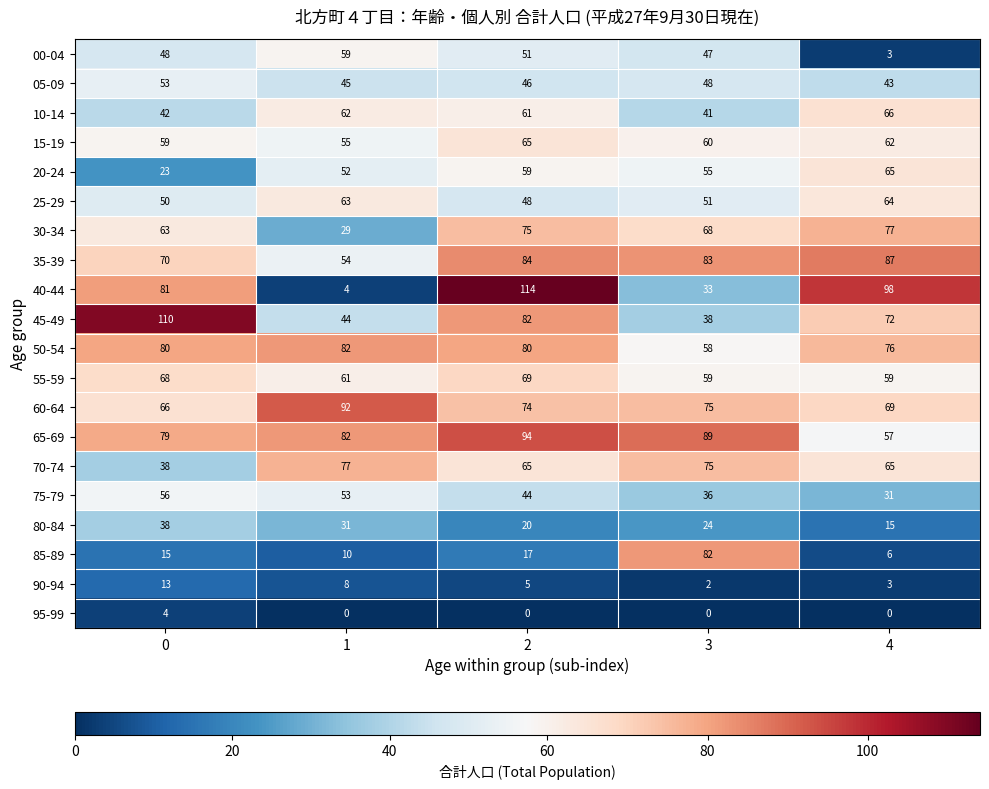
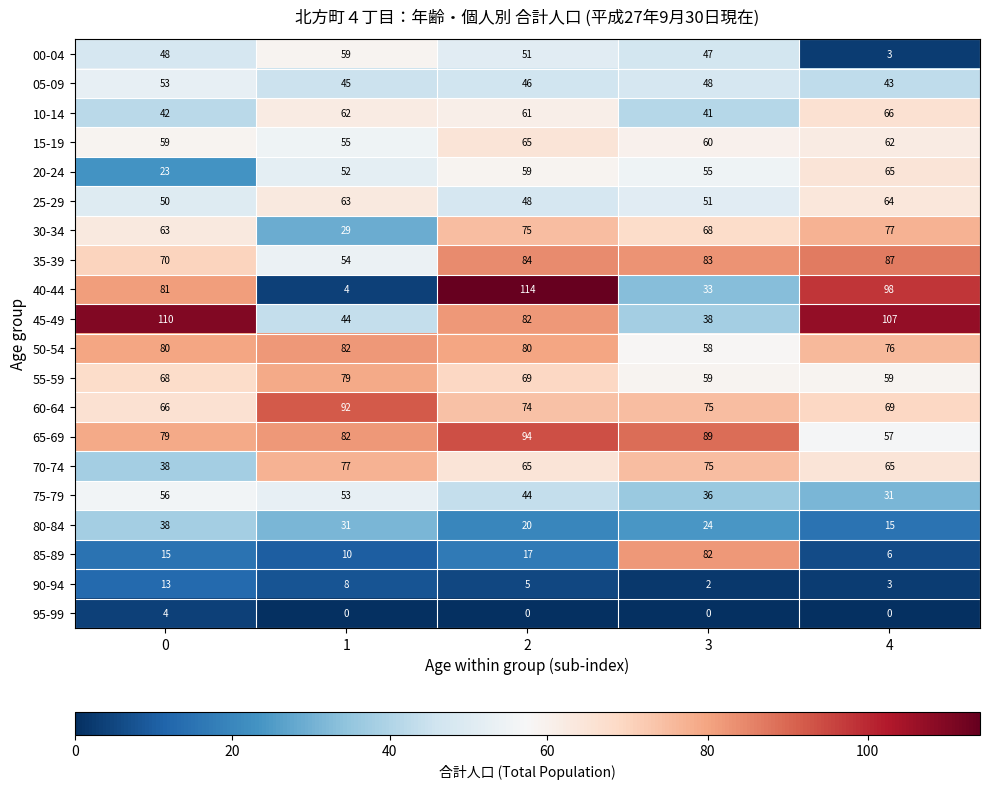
45-49, 4: 72 -> 107
55-59, 1: 61 -> 79
